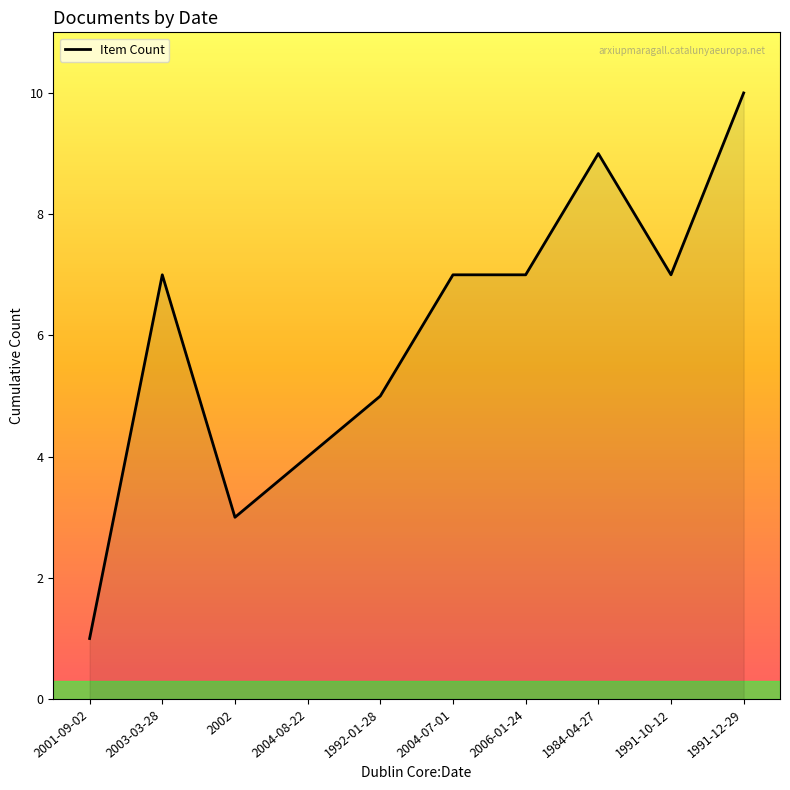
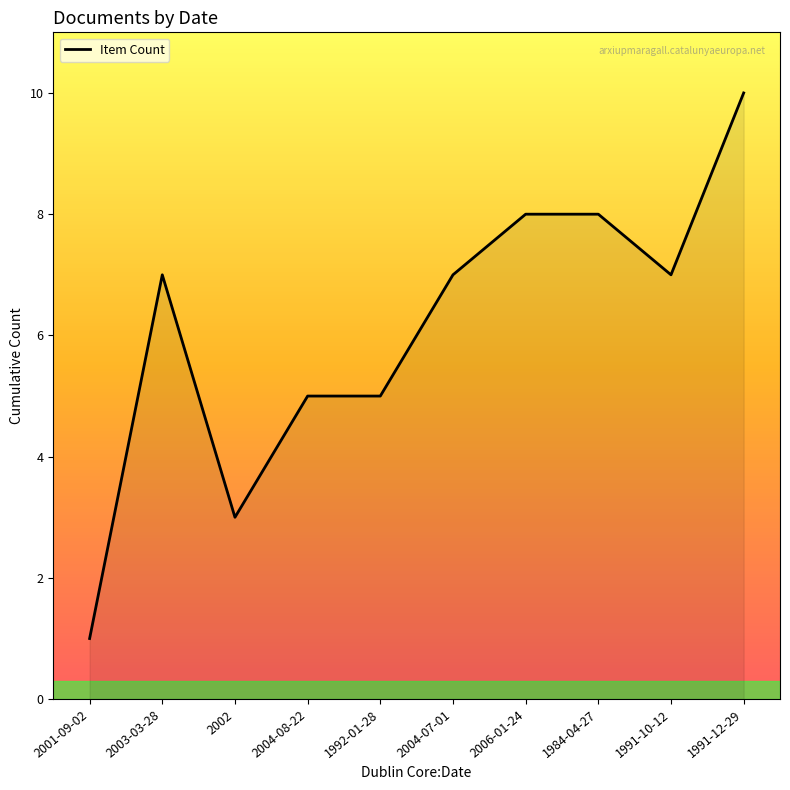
2004-08-22: 4 -> 5
2006-01-24: 7 -> 8
1984-04-27: 9 -> 8
